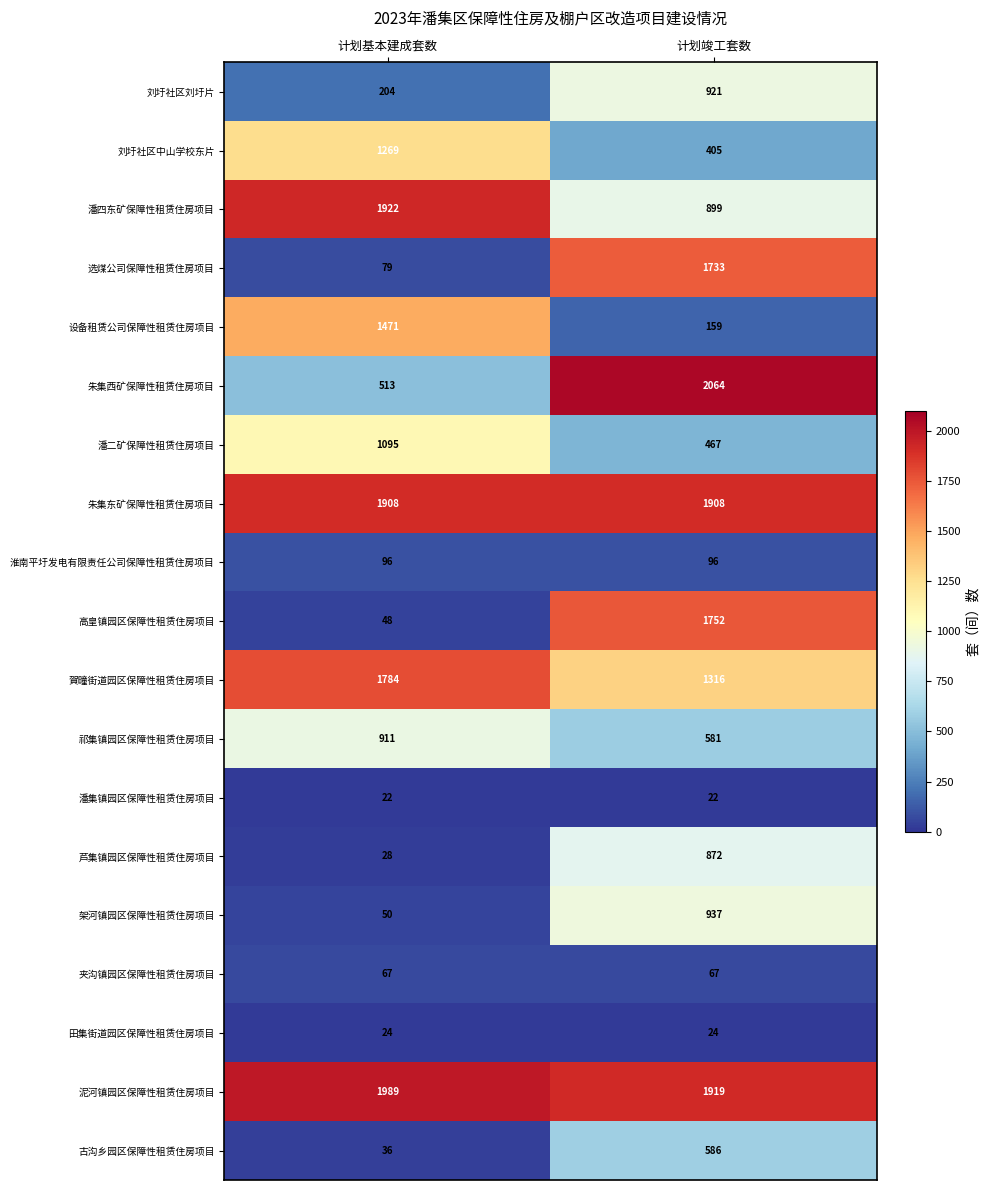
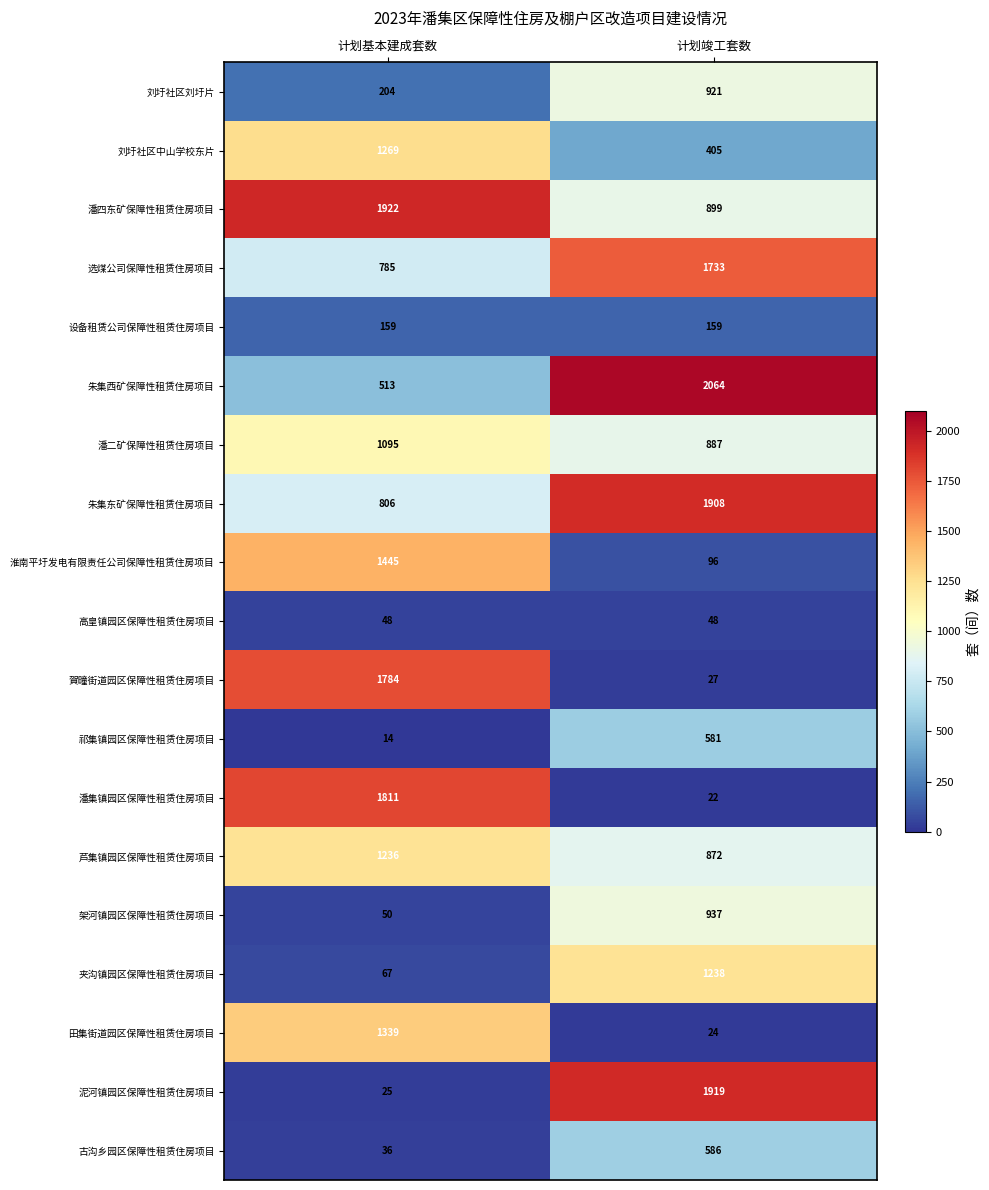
选煤公司保障性租赁住房项目, 计划基本建成套数: 79 -> 785
设备租赁公司保障性租赁住房项目, 计划基本建成套数: 1471 -> 159
潘二矿保障性租赁住房项目, 计划竣工套数: 467 -> 887
朱集东矿保障性租赁住房项目, 计划基本建成套数: 1908 -> 806
淮南平圩发电有限责任公司保障性租赁住房项目, 计划基本建成套数: 96 -> 1445
高皇镇园区保障性租赁住房项目, 计划竣工套数: 1752 -> 48
賀疃街道园区保障性租赁住房项目, 计划竣工套数: 1316 -> 27
祁集镇园区保障性租赁住房项目, 计划基本建成套数: 911 -> 14
潘集镇园区保障性租赁住房项目, 计划基本建成套数: 22 -> 1811
芦集镇园区保障性租赁住房项目, 计划基本建成套数: 28 -> 1236
夹沟镇园区保障性租赁住房项目, 计划竣工套数: 67 -> 1238
田集街道园区保障性租赁住房项目, 计划基本建成套数: 24 -> 1339
泥河镇园区保障性租赁住房项目, 计划基本建成套数: 1989 -> 25
